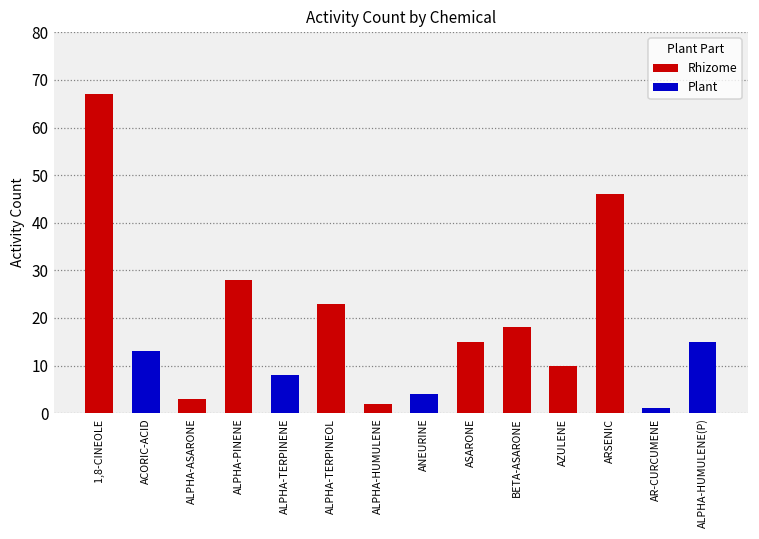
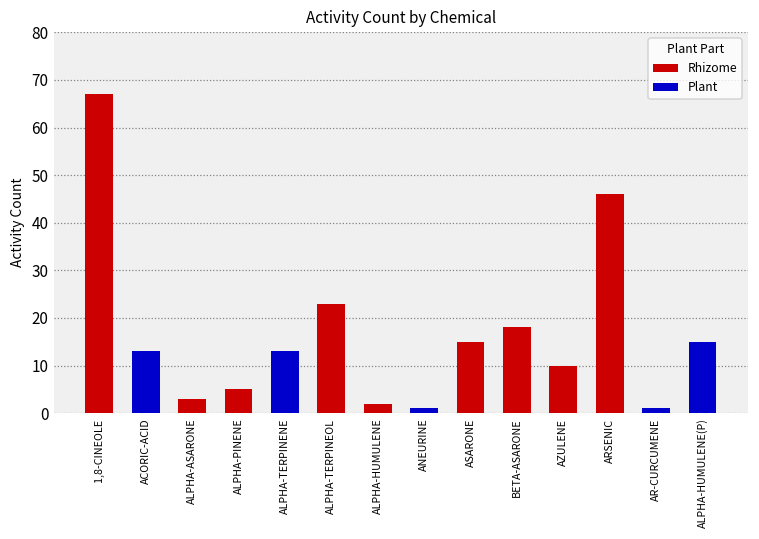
Rhizome, ALPHA-PINENE: 28 -> 5
Plant, ALPHA-TERPINENE: 8 -> 13
Plant, ANEURINE: 4 -> 1
